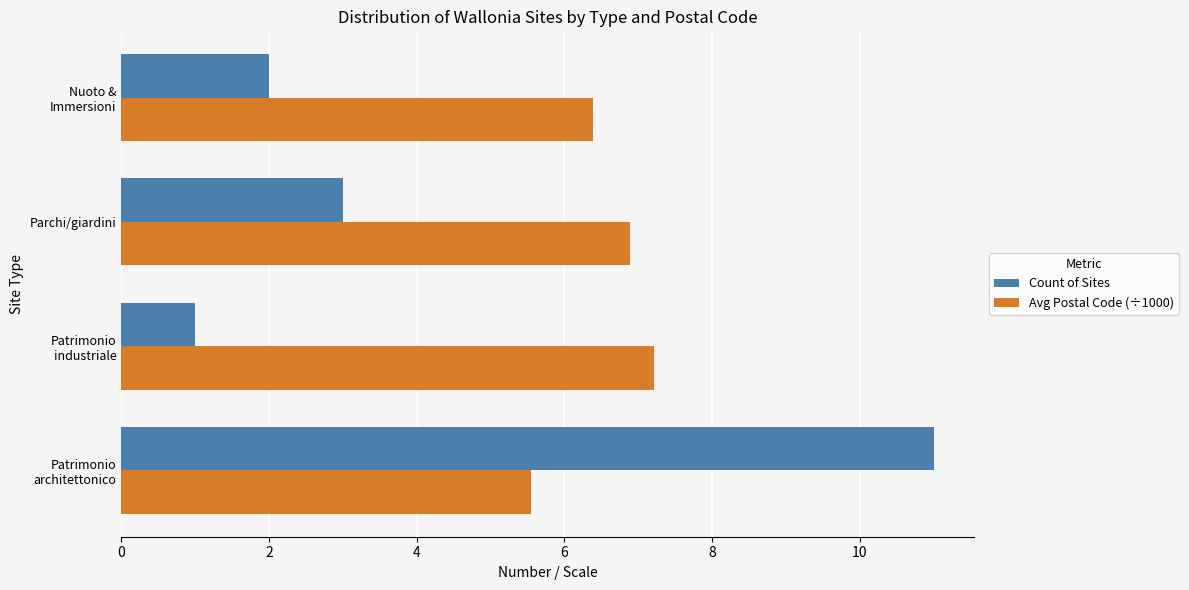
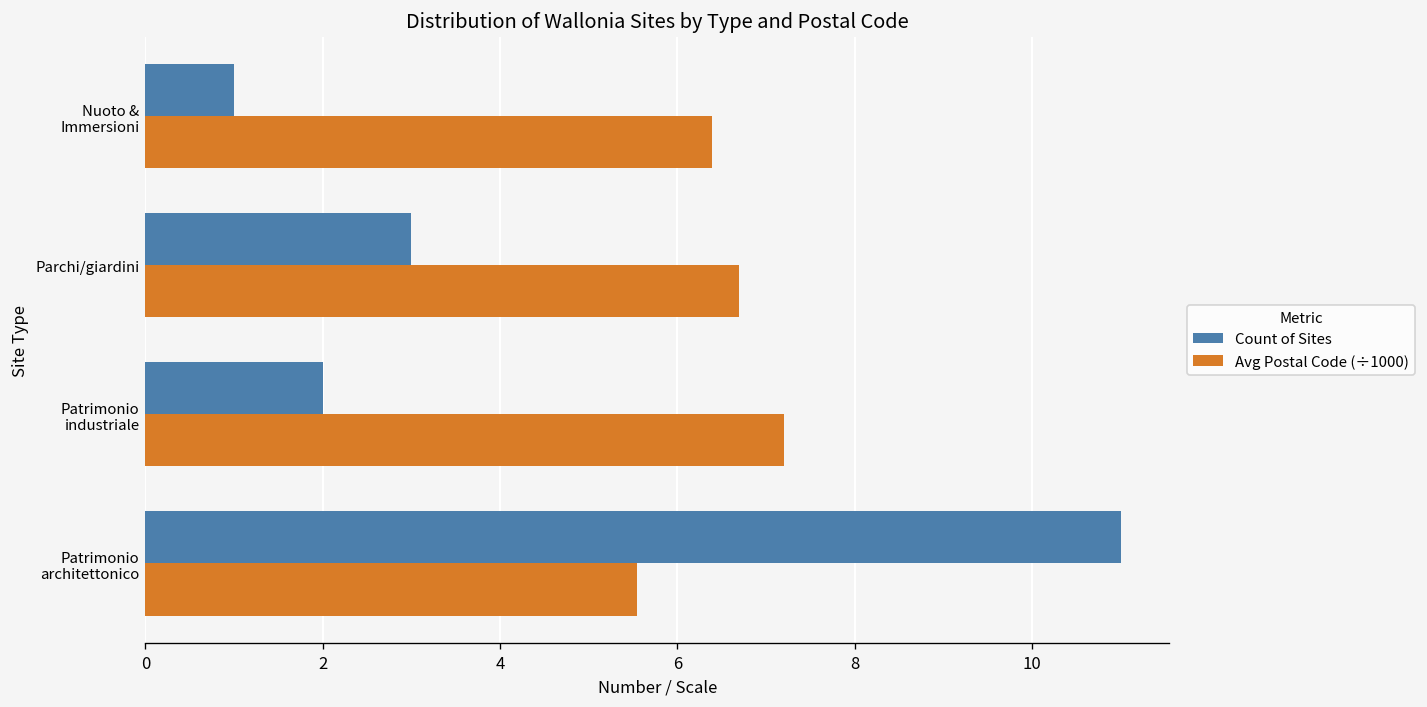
Count of Sites, Nuoto & Immersioni: 2 -> 1
Avg Postal Code (÷1000), Parchi/giardini: 6.9 -> 6.7
Count of Sites, Patrimonio industriale: 1 -> 2
